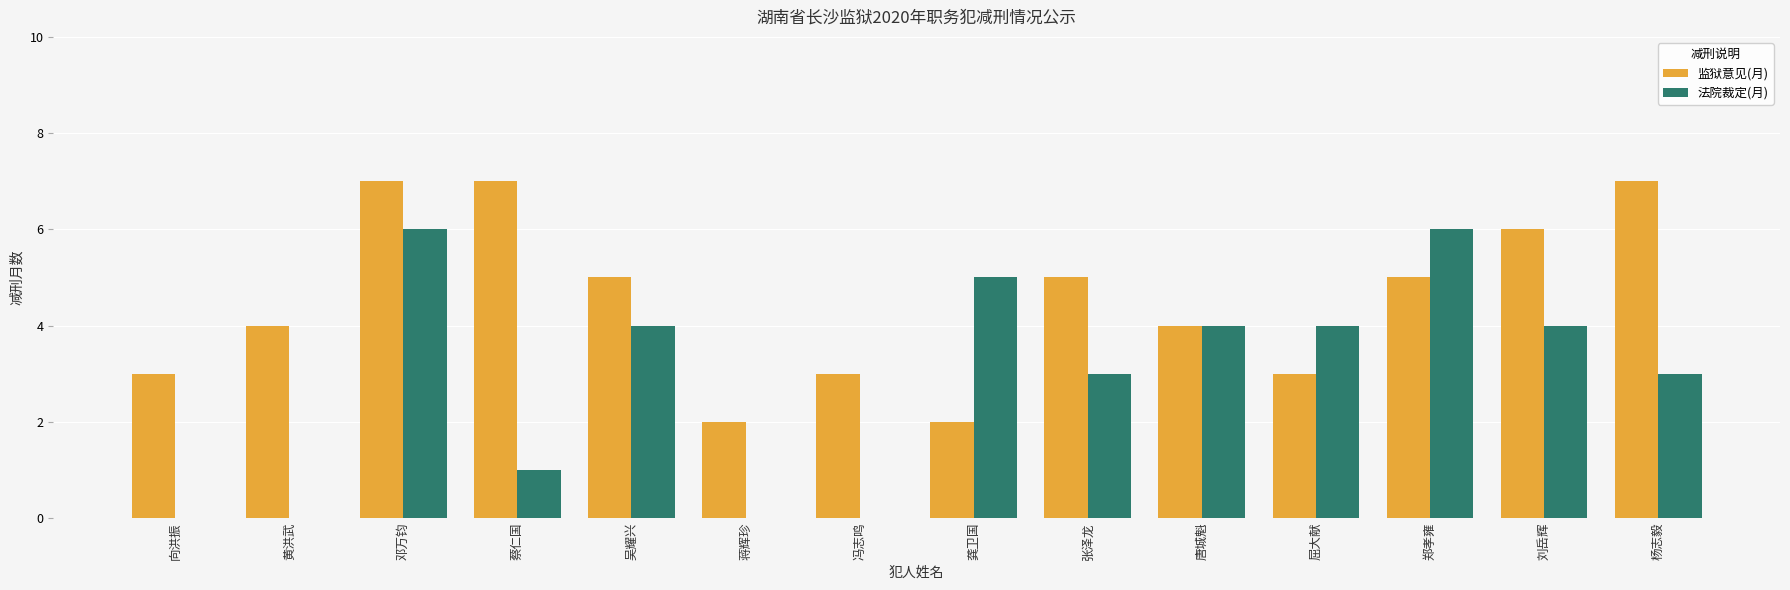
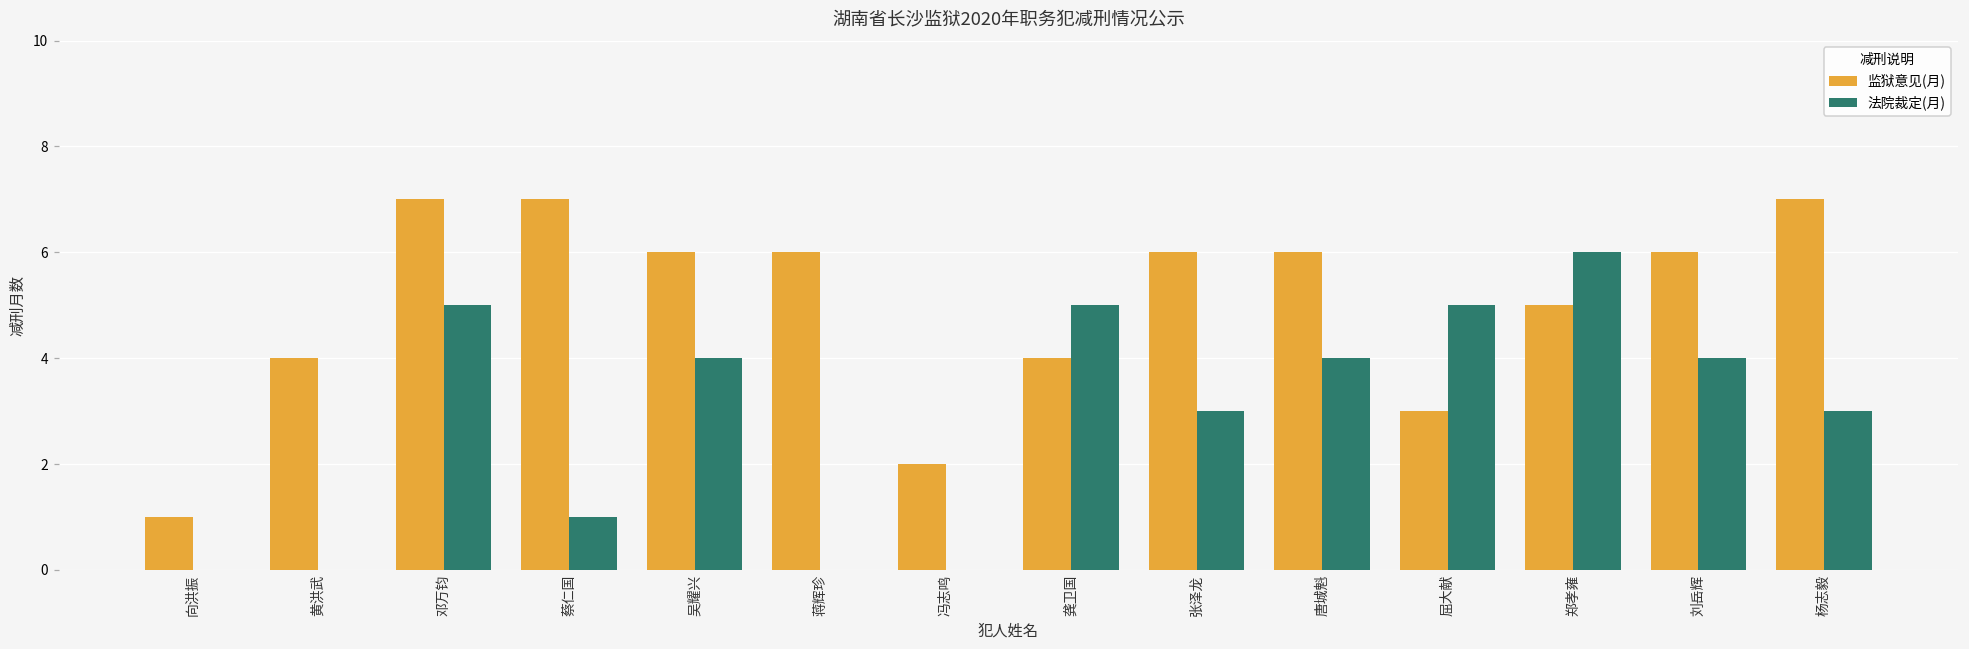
监狱意见(月), 向洪振: 3 -> 1
法院裁定(月), 邓万钧: 6 -> 5
监狱意见(月), 吴耀兴: 5 -> 6
监狱意见(月), 蒋辉珍: 2 -> 6
监狱意见(月), 冯志鸣: 3 -> 2
监狱意见(月), 龚卫国: 2 -> 4
监狱意见(月), 张泽龙: 5 -> 6
监狱意见(月), 唐城魁: 4 -> 6
法院裁定(月), 屈大献: 4 -> 5
